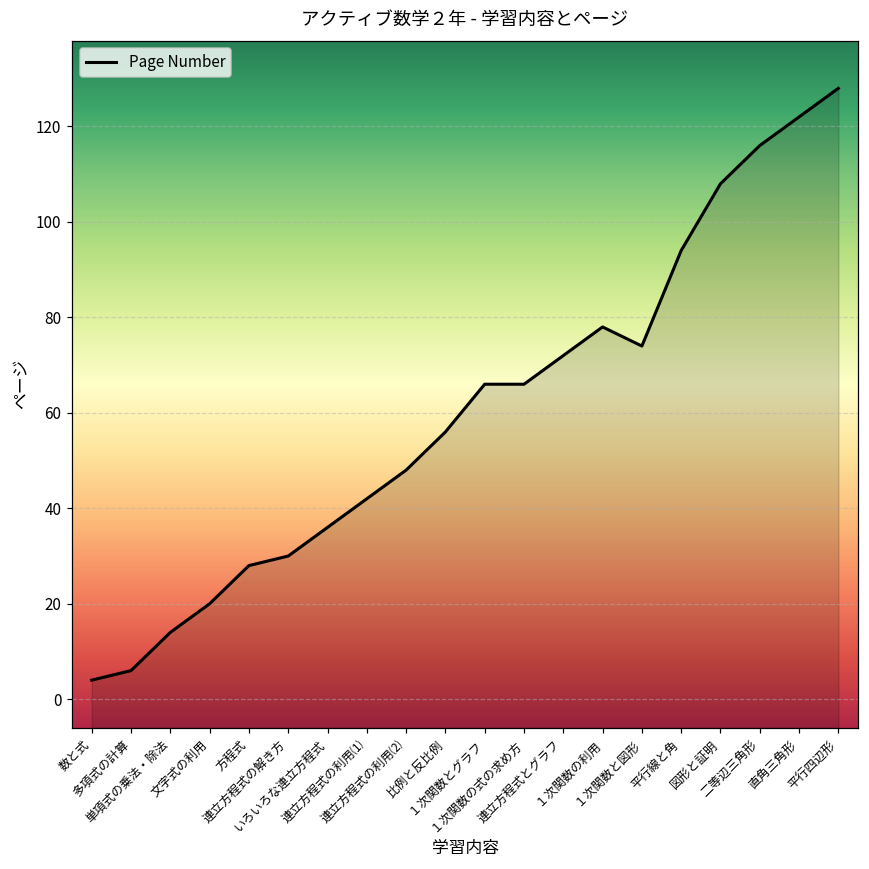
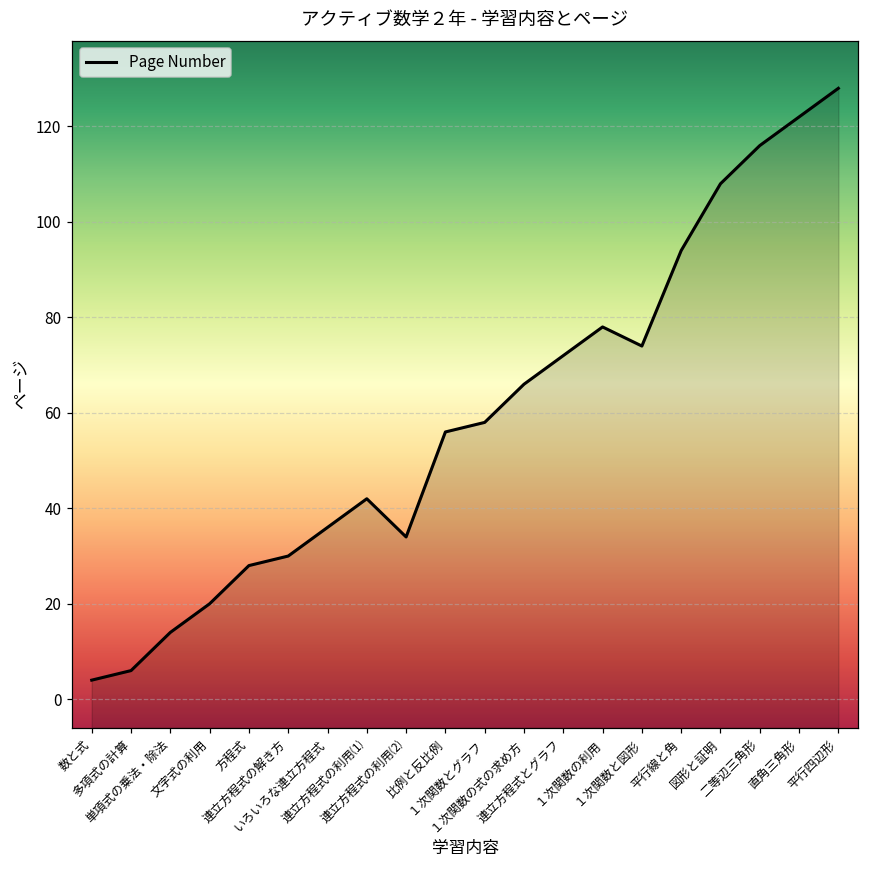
連立方程式の利用⑵: 48 -> 34
１次関数とグラフ: 66 -> 58
